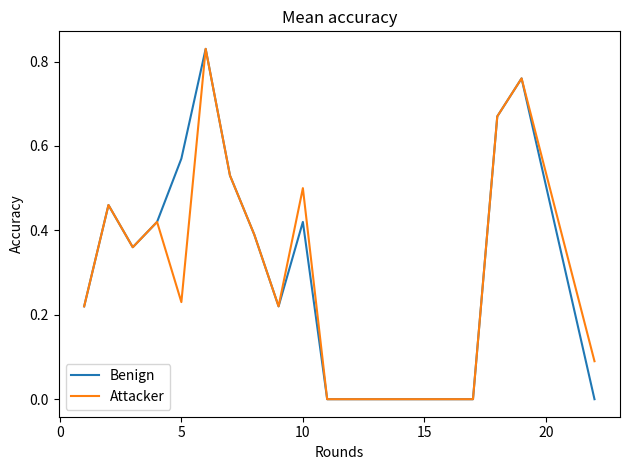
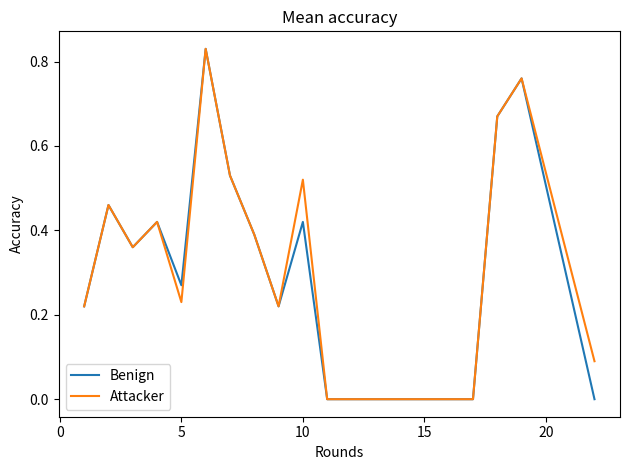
Benign, 5: 0.57 -> 0.27
Attacker, 10: 0.50 -> 0.52
